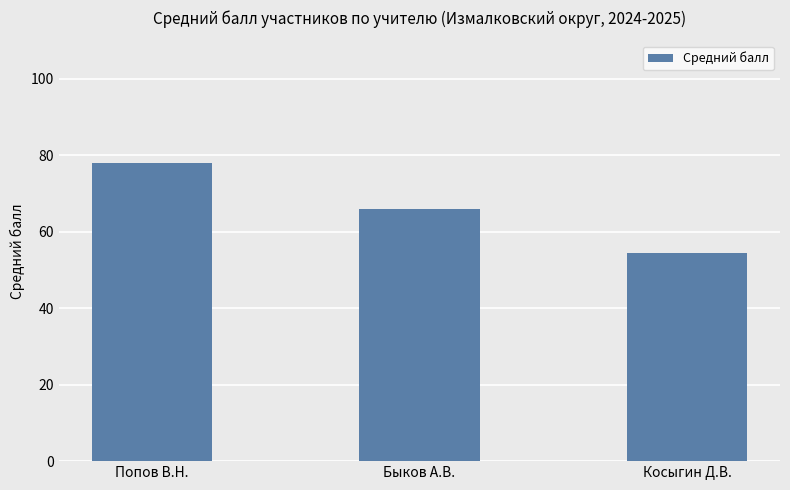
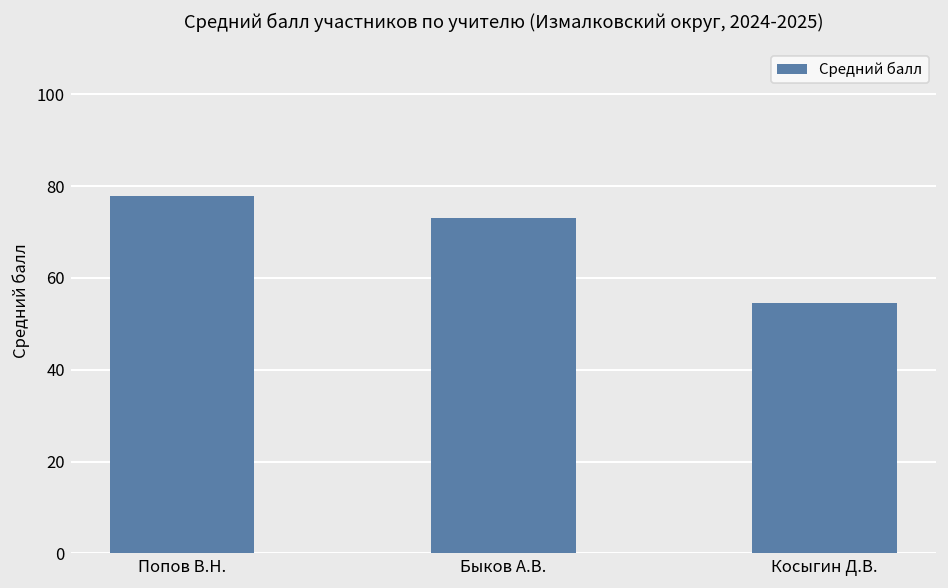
Быков А.В.: 66 -> 73
